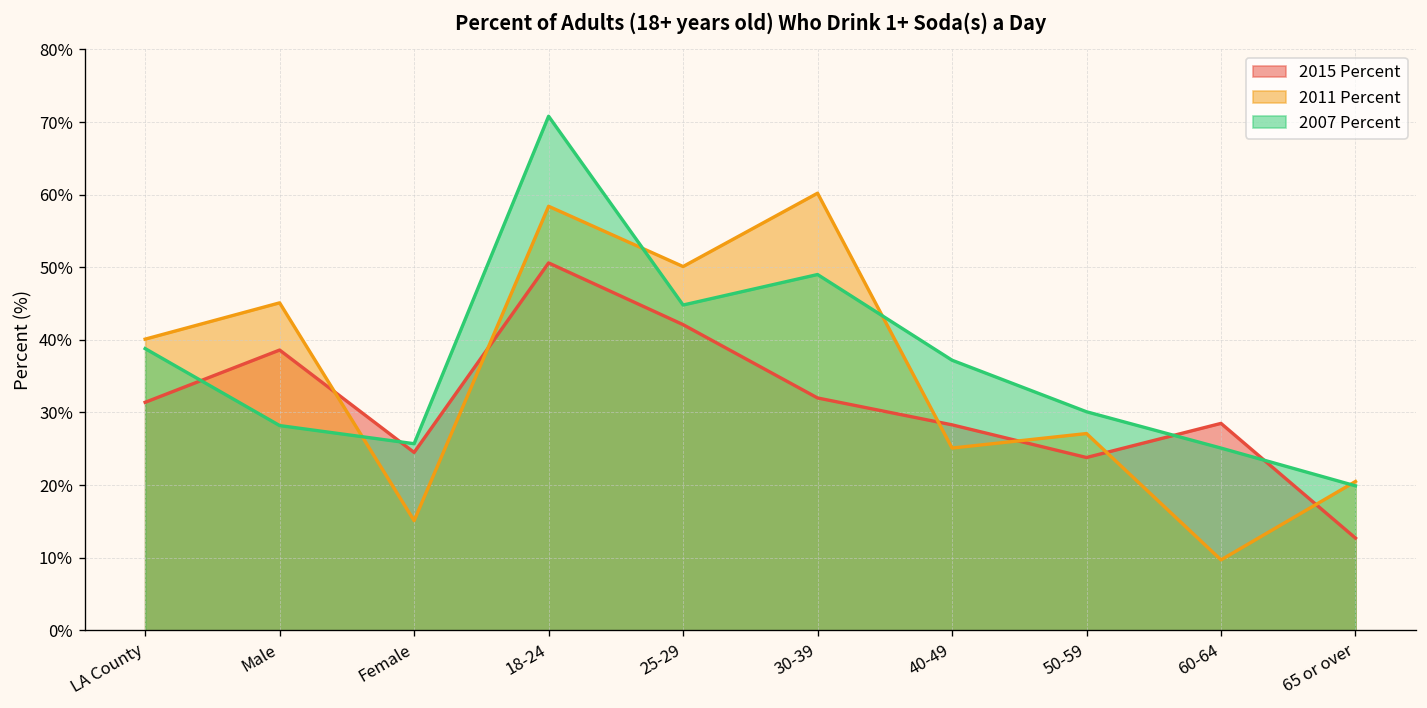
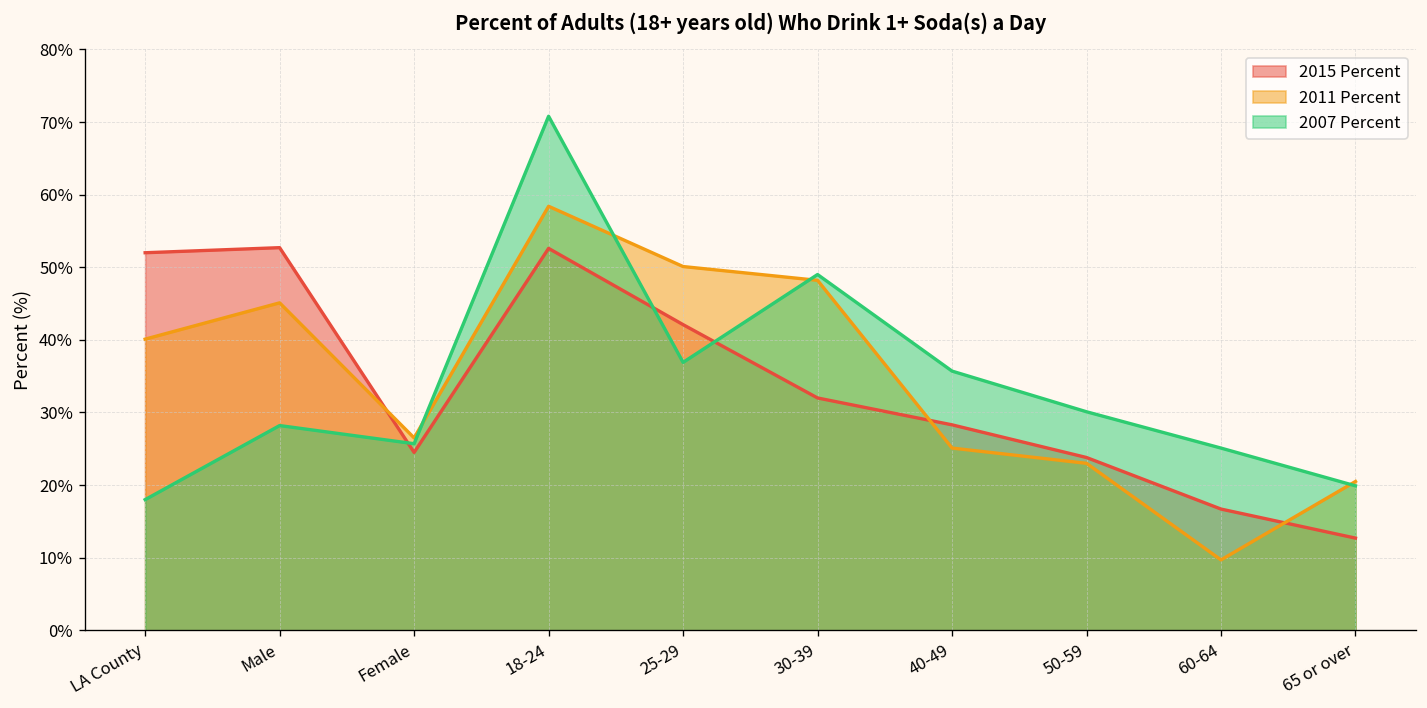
2015 Percent, LA County: 31% -> 52%
2007 Percent, LA County: 39% -> 18%
2015 Percent, Male: 39% -> 53%
2011 Percent, Female: 15% -> 27%
2015 Percent, 18-24: 51% -> 53%
2007 Percent, 25-29: 45% -> 37%
2011 Percent, 30-39: 60% -> 48%
2007 Percent, 40-49: 37% -> 36%
2011 Percent, 50-59: 27% -> 23%
2015 Percent, 60-64: 29% -> 17%
